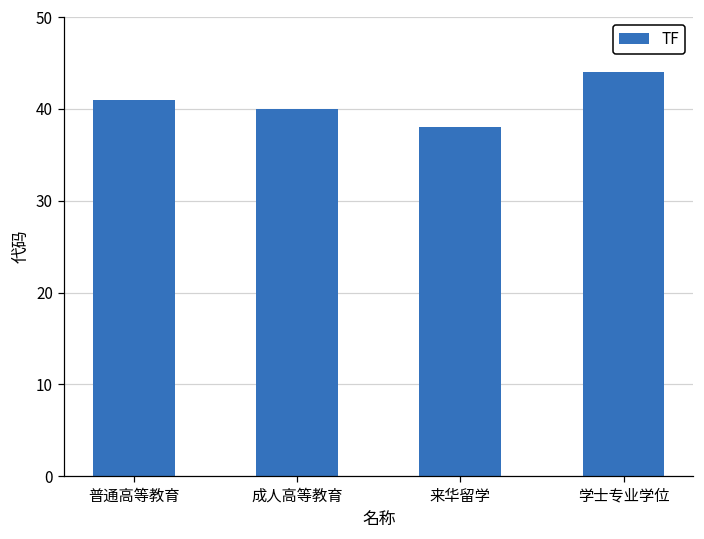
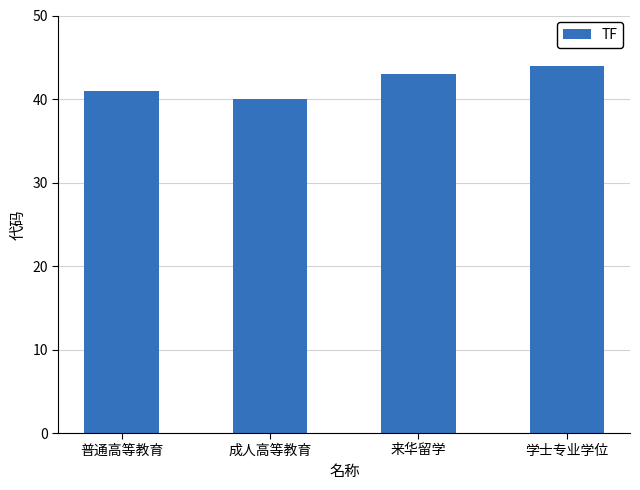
来华留学: 38 -> 43
